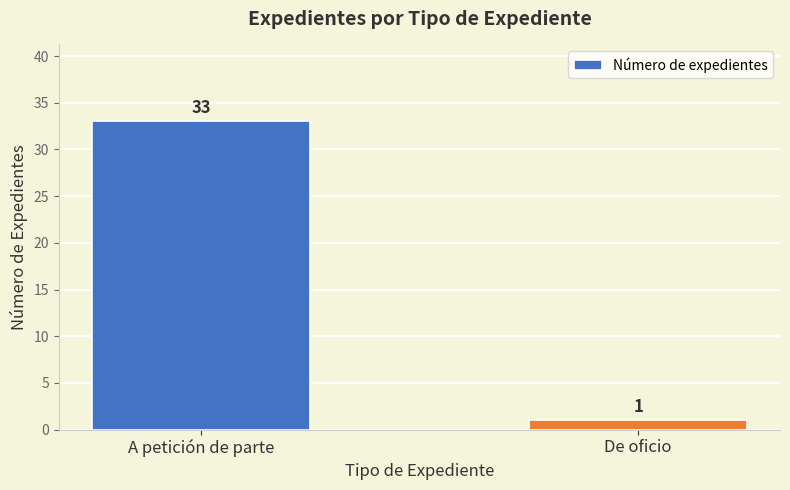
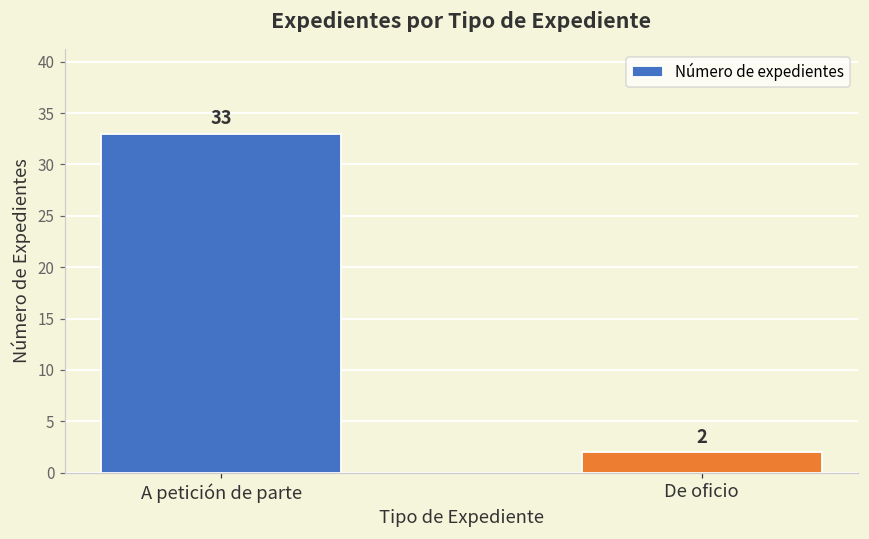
De oficio: 1 -> 2
